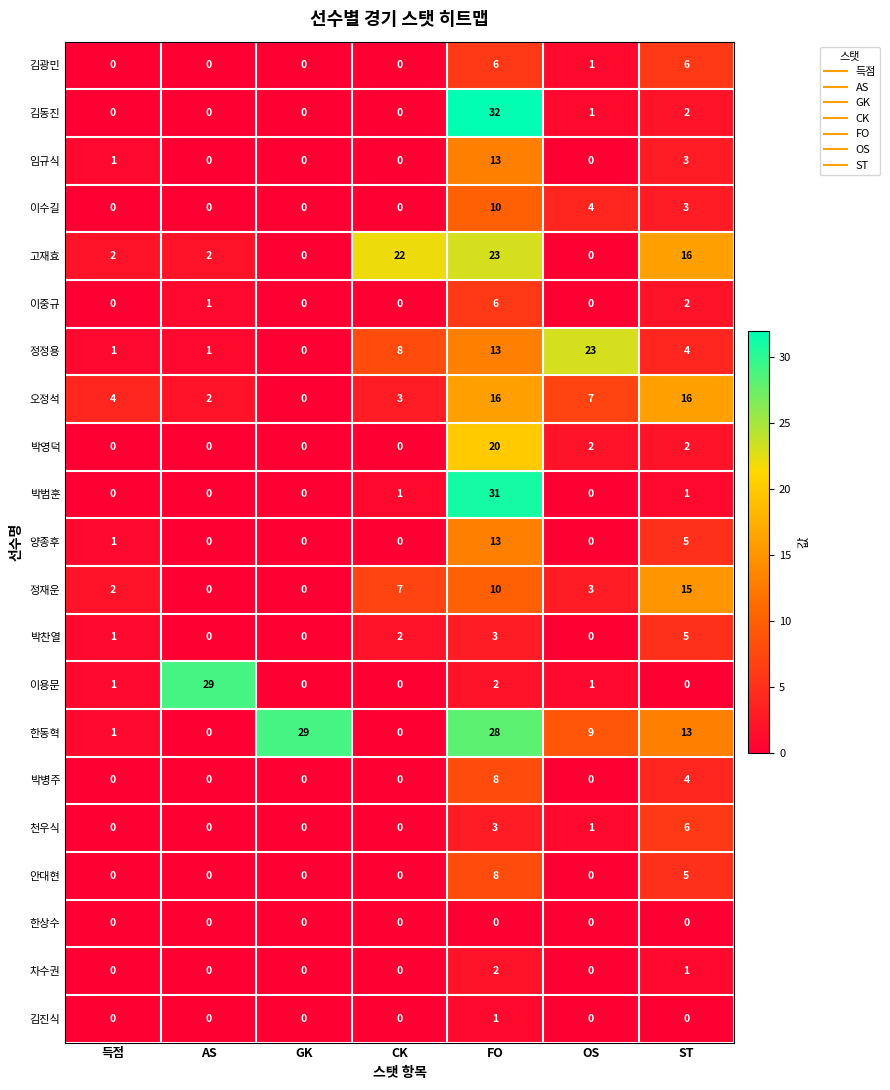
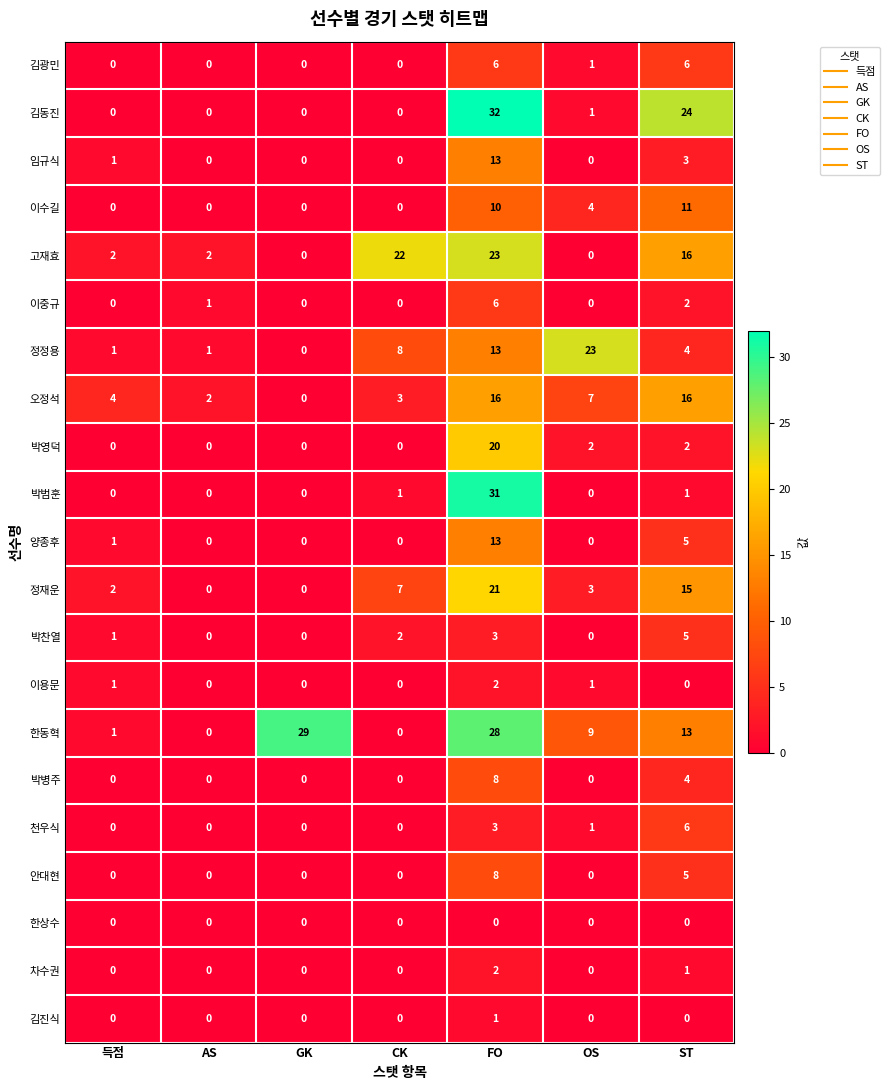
김동진, ST: 2 -> 24
이수길, ST: 3 -> 11
정재운, FO: 10 -> 21
이용문, AS: 29 -> 0
